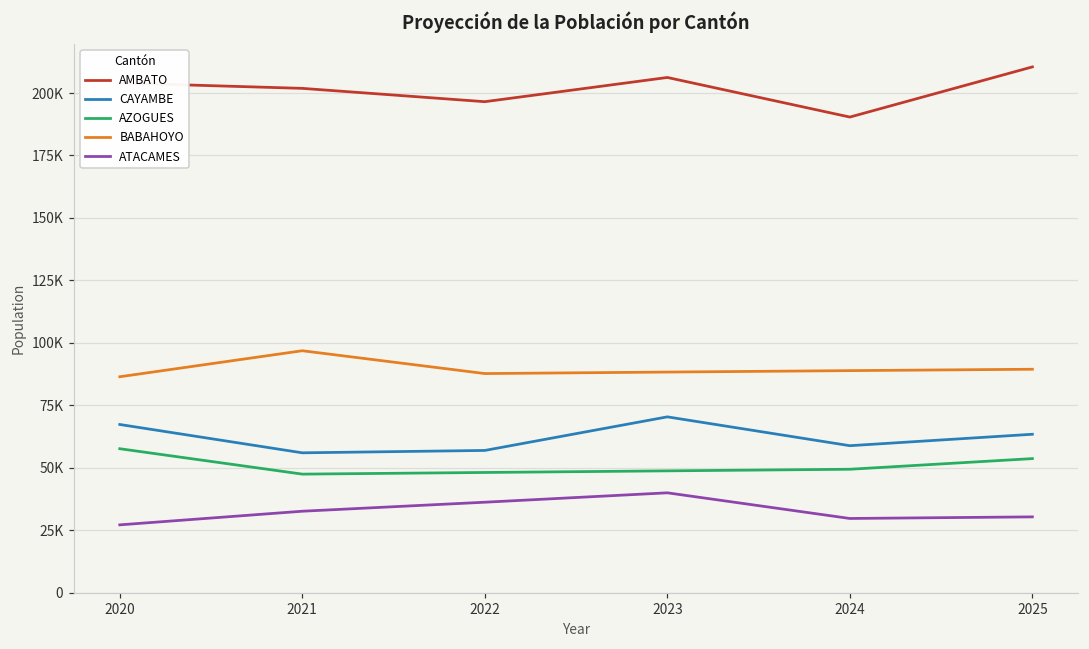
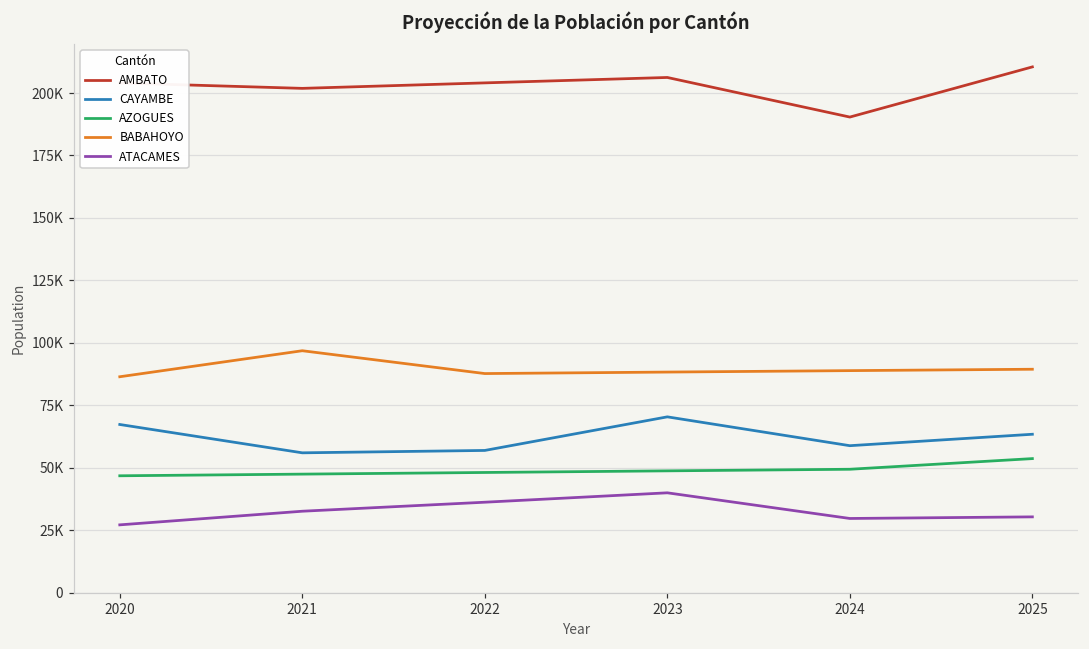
AZOGUES, 2020: 58000 -> 47000
AMBATO, 2022: 197000 -> 204000
